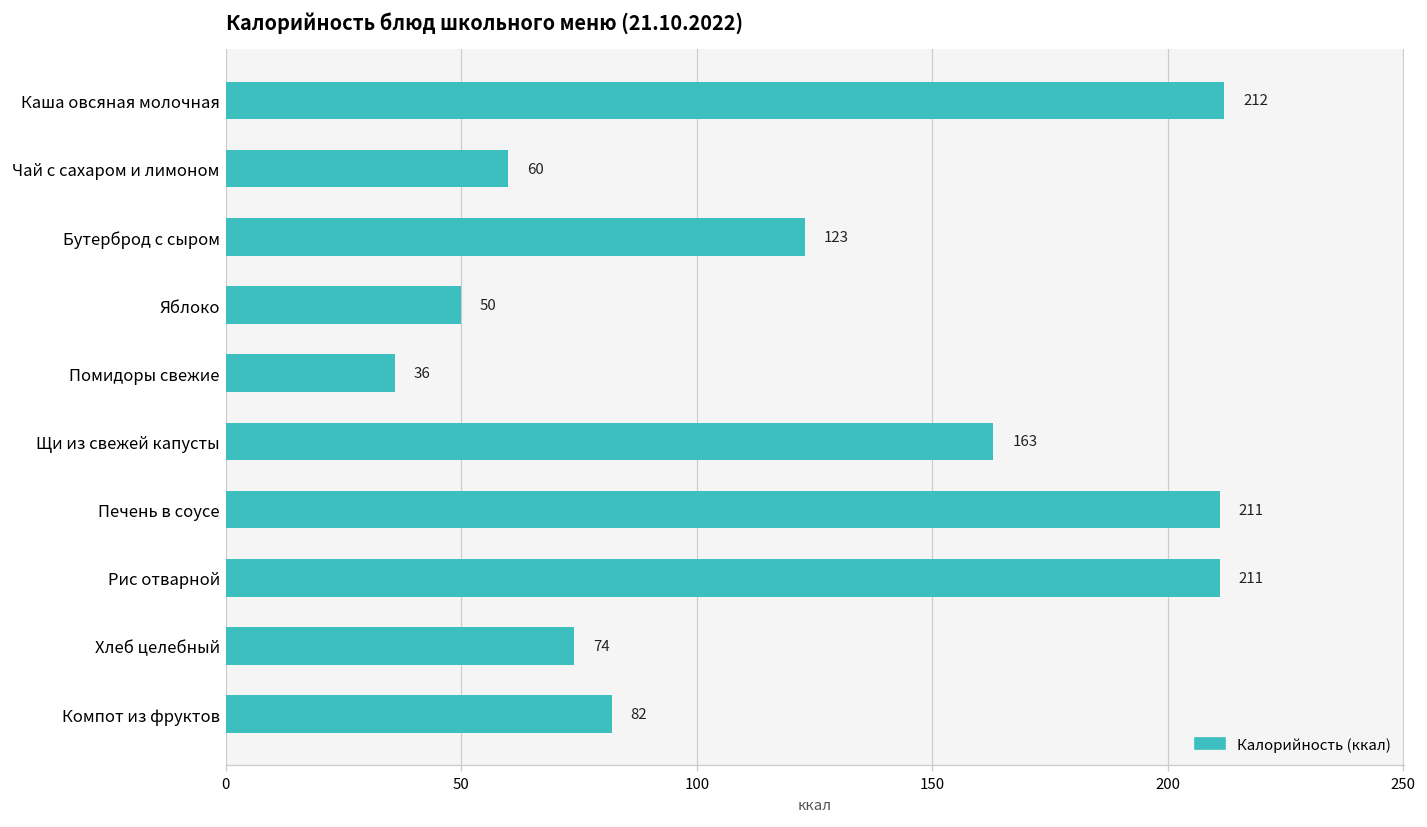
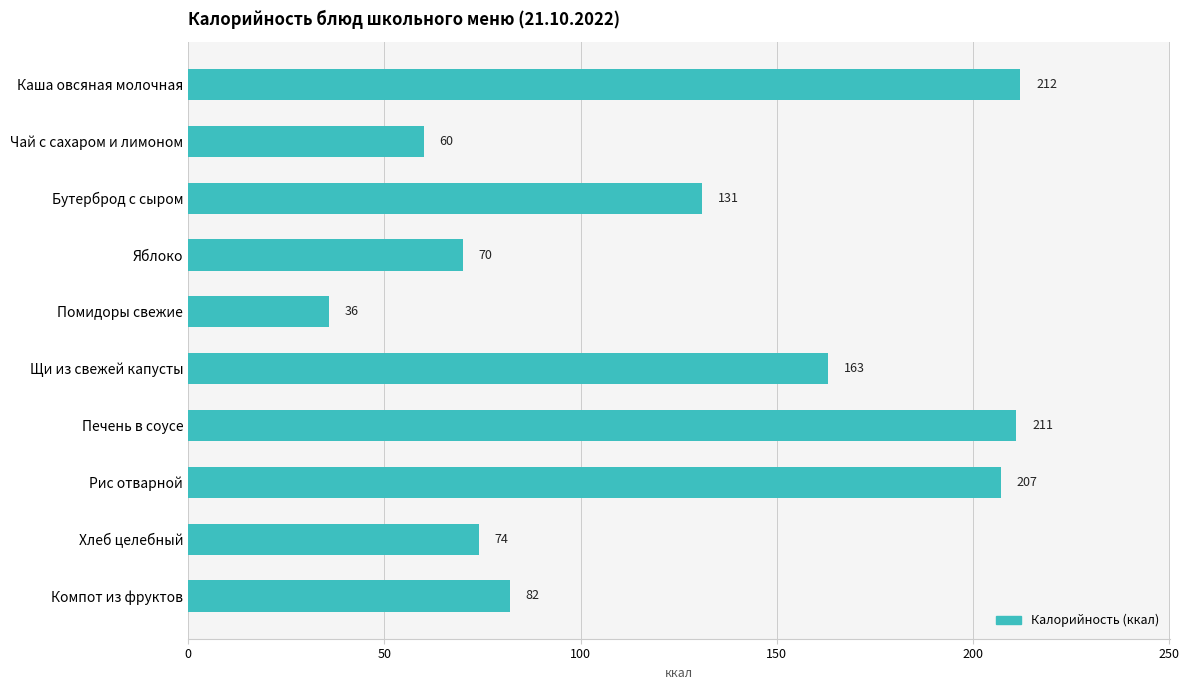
Бутерброд с сыром: 123 -> 131
Яблоко: 50 -> 70
Рис отварной: 211 -> 207
